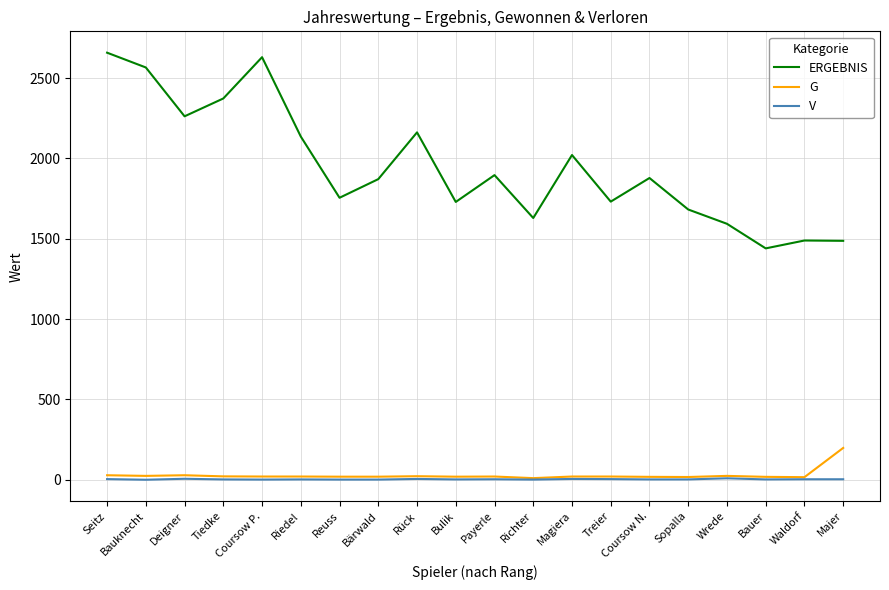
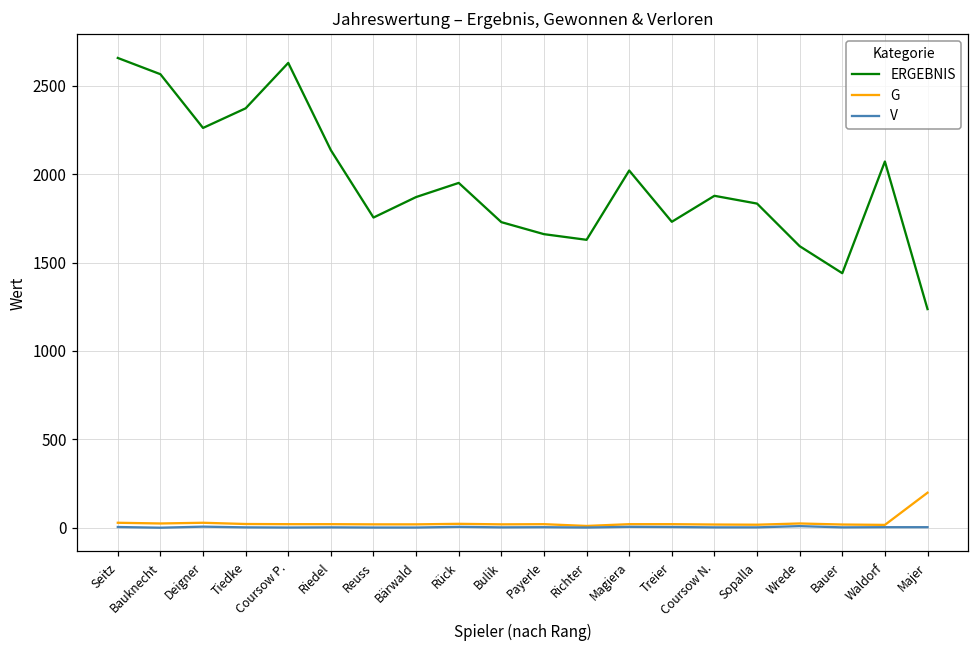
ERGEBNIS, Rück: 2160 -> 1950
ERGEBNIS, Payerle: 1900 -> 1660
ERGEBNIS, Sopalla: 1680 -> 1830
ERGEBNIS, Waldorf: 1490 -> 2070
ERGEBNIS, Majer: 1490 -> 1240
